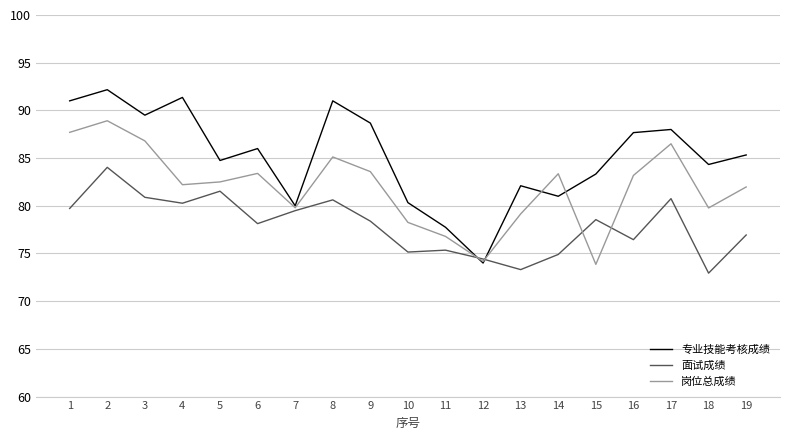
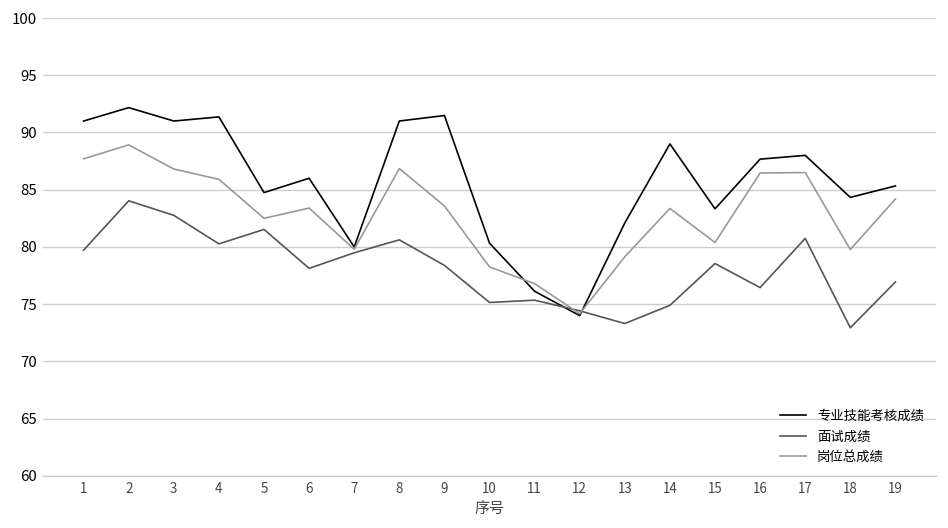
专业技能考核成绩, 3: 90 -> 91
面试成绩, 3: 81 -> 83
岗位总成绩, 4: 82 -> 86
岗位总成绩, 8: 85 -> 87
专业技能考核成绩, 9: 89 -> 91
专业技能考核成绩, 11: 78 -> 76
专业技能考核成绩, 14: 81 -> 89
岗位总成绩, 15: 74 -> 80
岗位总成绩, 16: 83 -> 86
岗位总成绩, 19: 82 -> 84
